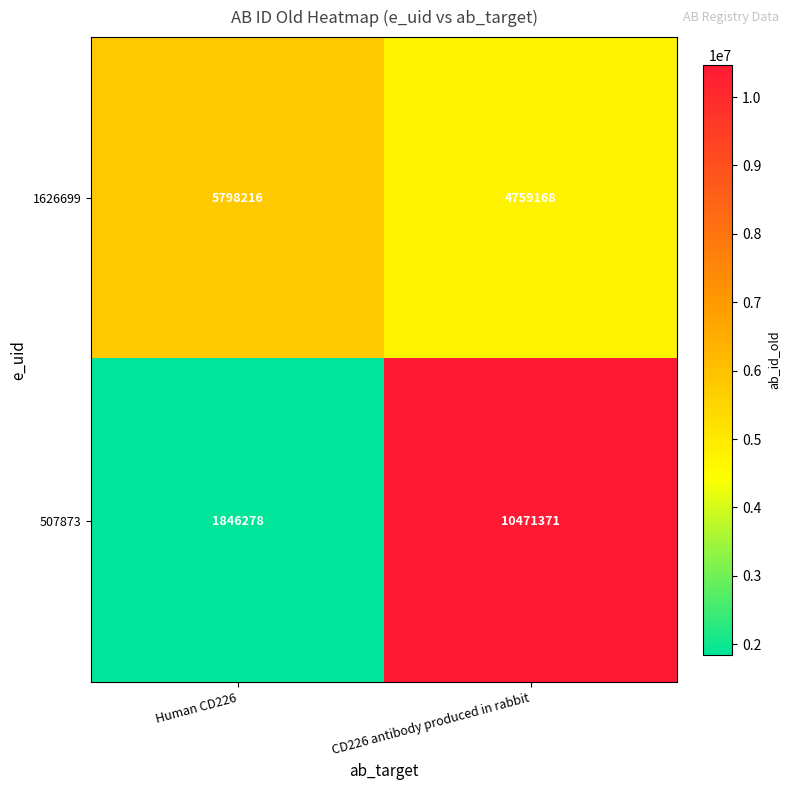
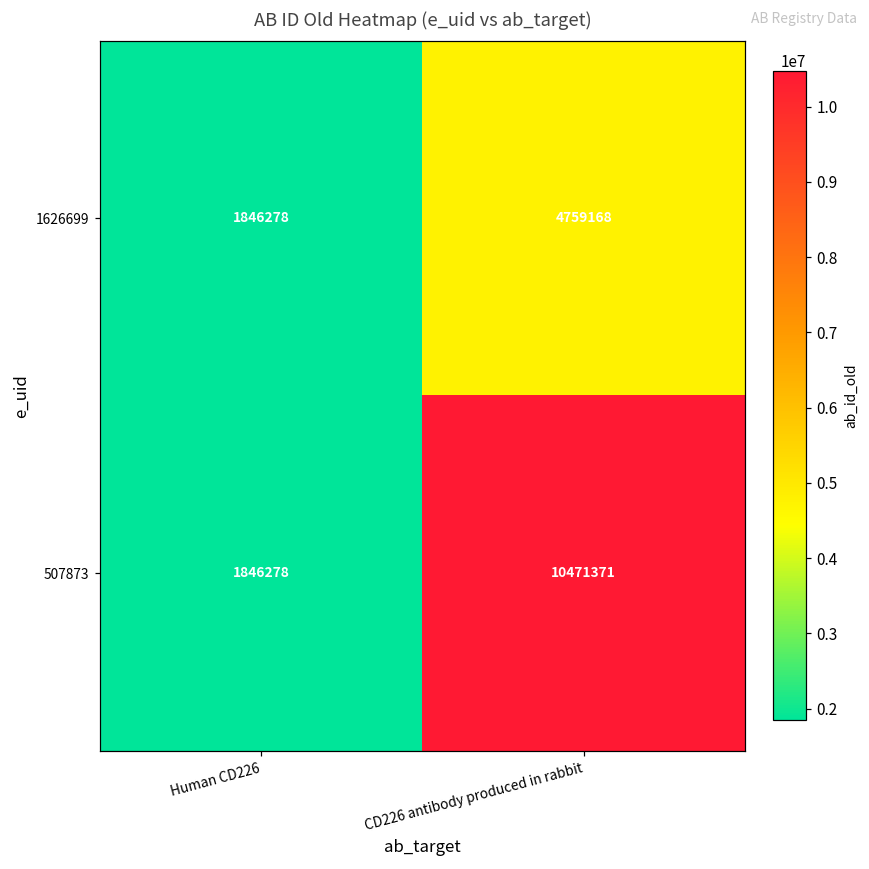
1626699, Human CD226: 5798216 -> 1846278
